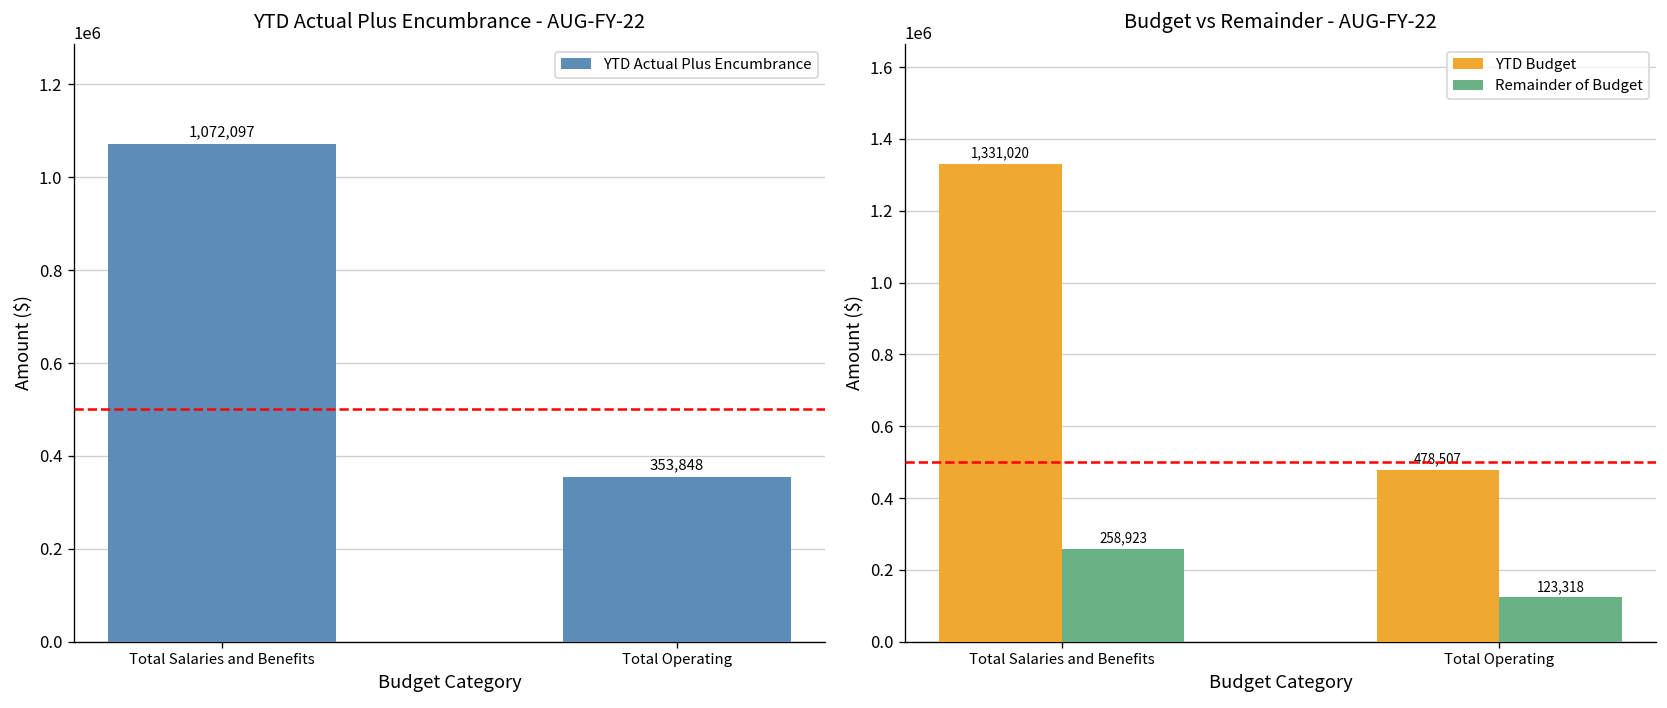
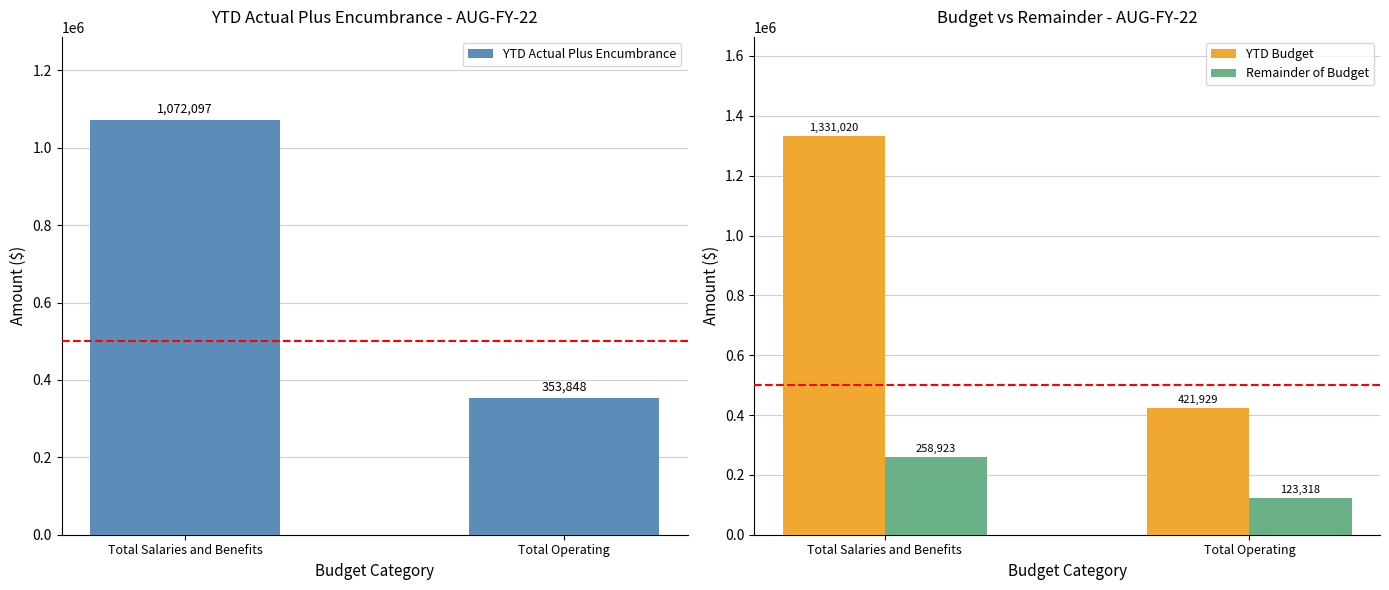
Budget vs Remainder - AUG-FY-22, YTD Budget, Total Operating: 478,507 -> 421,929
